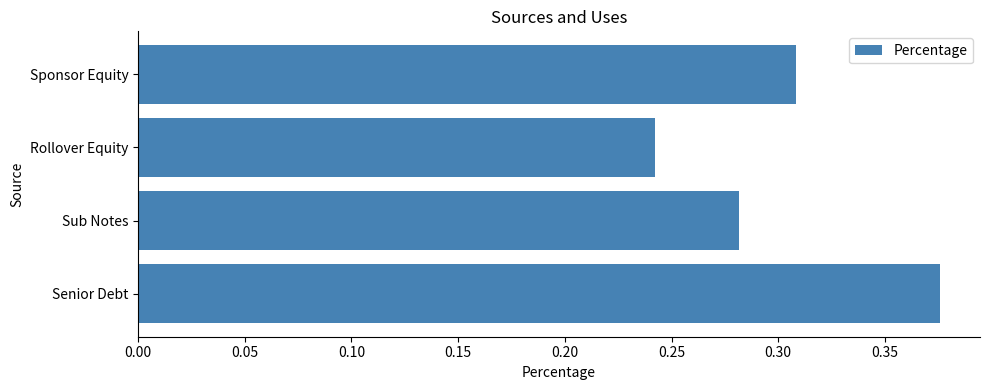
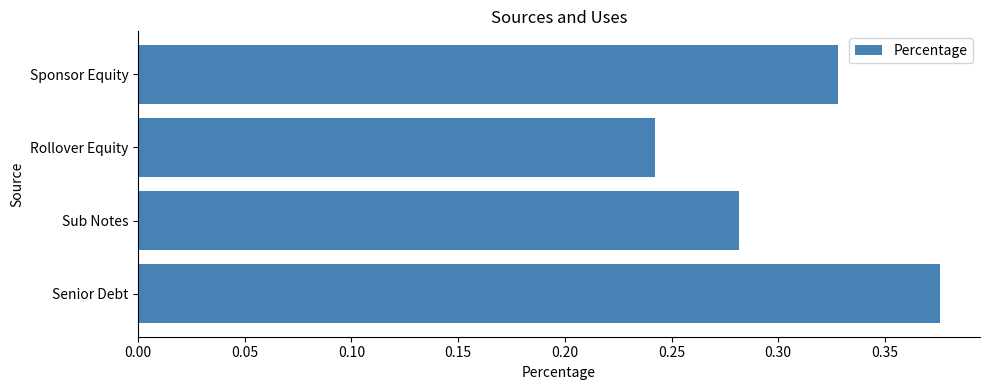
Sponsor Equity: 0.308 -> 0.328
